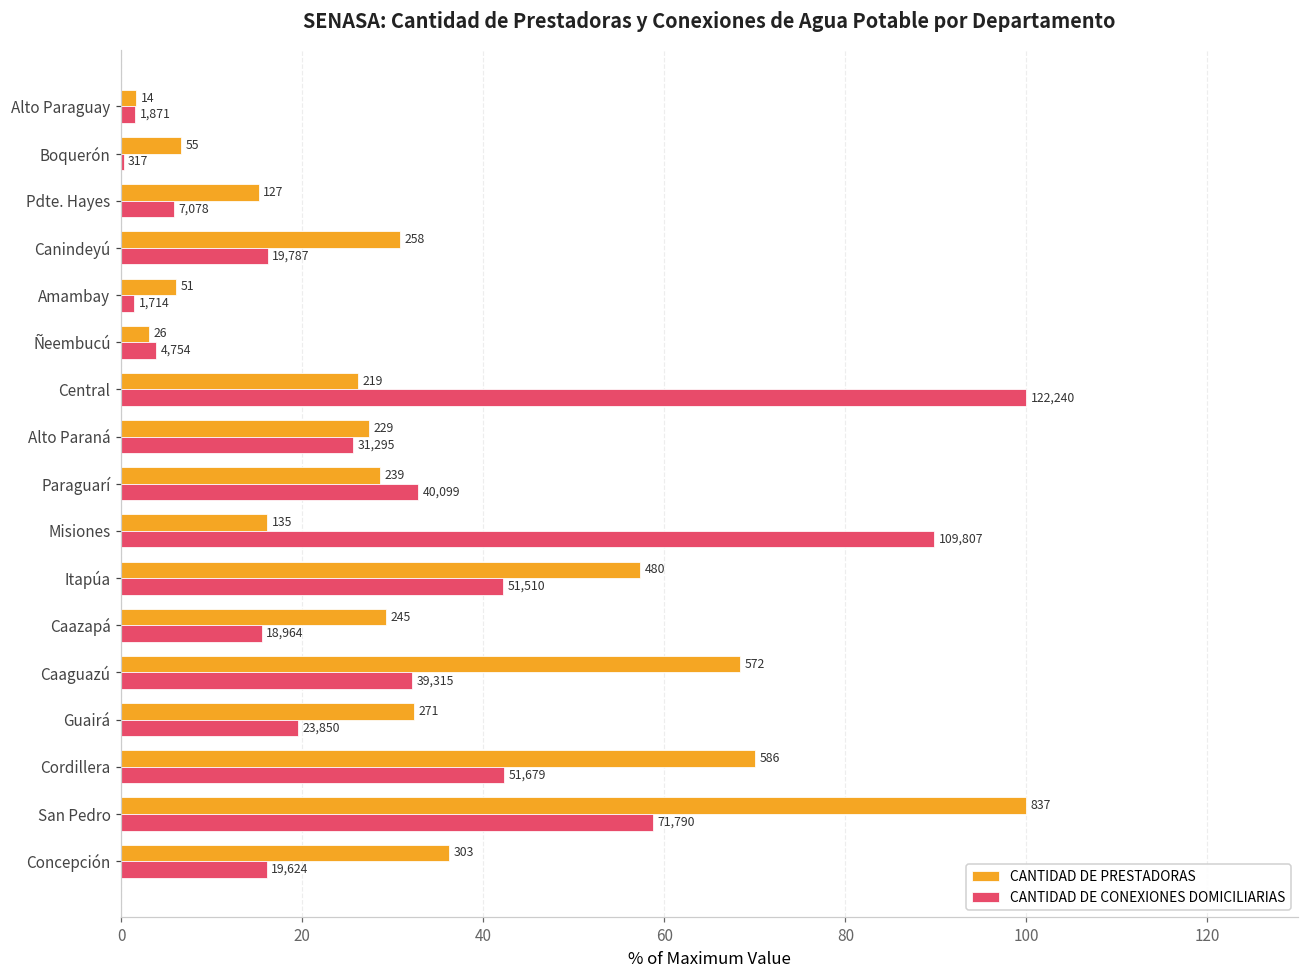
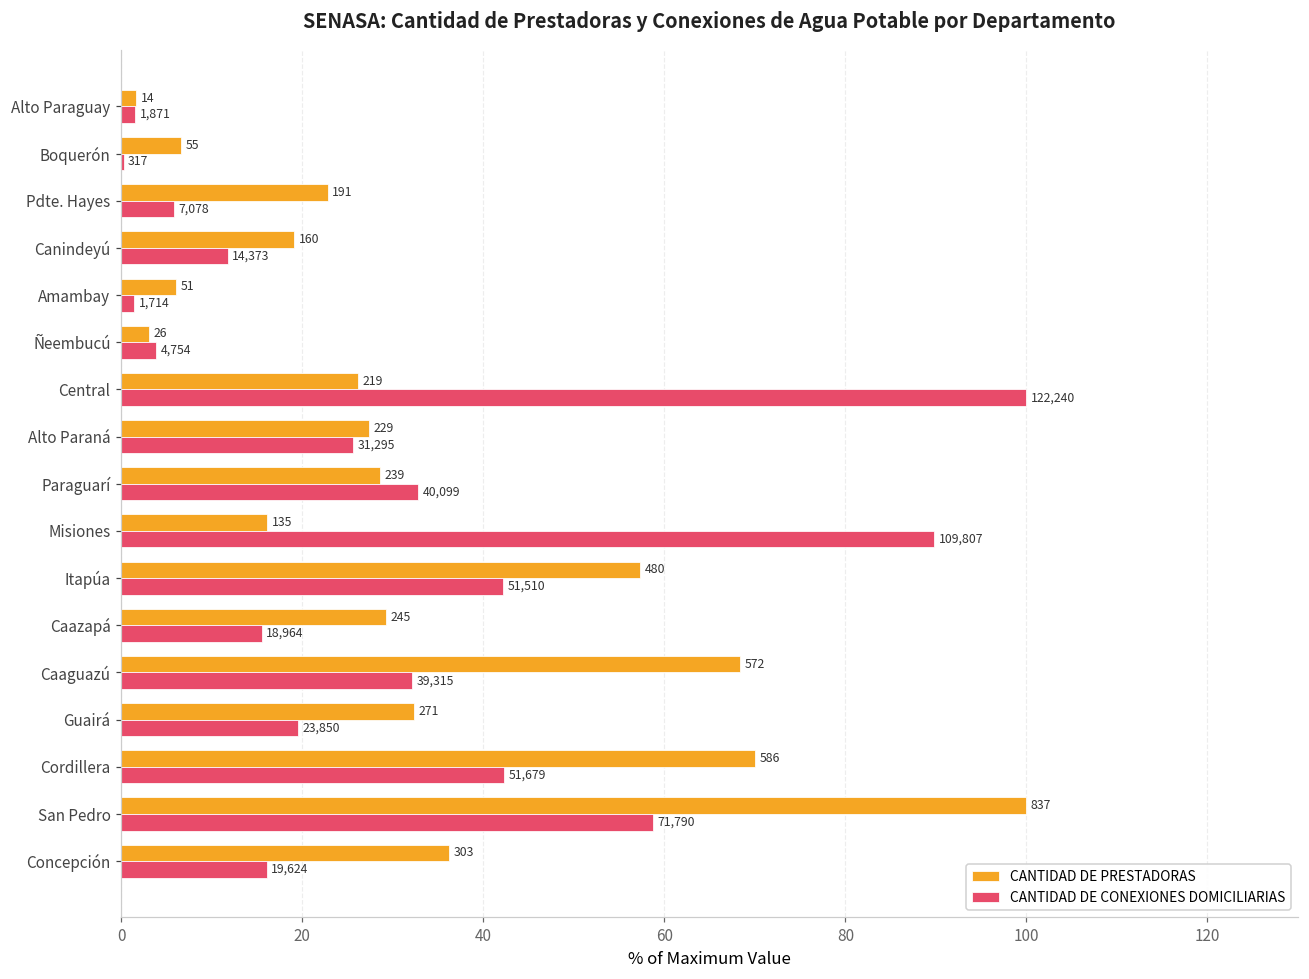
CANTIDAD DE PRESTADORAS, Pdte. Hayes: 127 -> 191
CANTIDAD DE PRESTADORAS, Canindeyú: 258 -> 160
CANTIDAD DE CONEXIONES DOMICILIARIAS, Canindeyú: 19,787 -> 14,373
